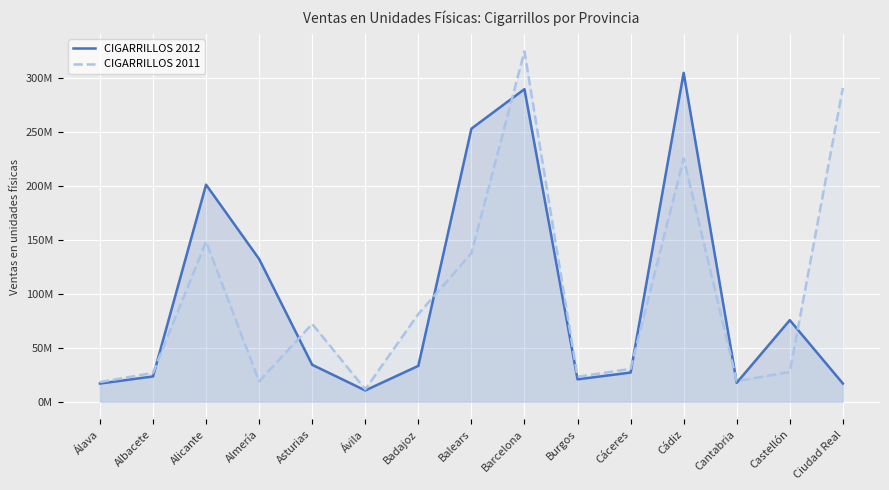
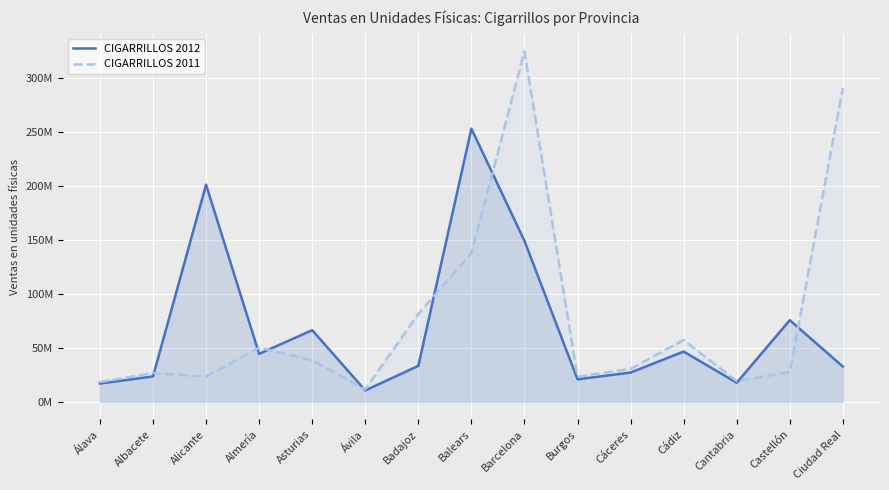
CIGARRILLOS 2011, Alicante: 149000000 -> 23000000
CIGARRILLOS 2012, Almería: 132000000 -> 44000000
CIGARRILLOS 2011, Almería: 19000000 -> 50000000
CIGARRILLOS 2012, Asturias: 34000000 -> 66000000
CIGARRILLOS 2011, Asturias: 72000000 -> 38000000
CIGARRILLOS 2012, Barcelona: 290000000 -> 149000000
CIGARRILLOS 2012, Cádiz: 305000000 -> 47000000
CIGARRILLOS 2011, Cádiz: 226000000 -> 57000000
CIGARRILLOS 2012, Ciudad Real: 17000000 -> 33000000
